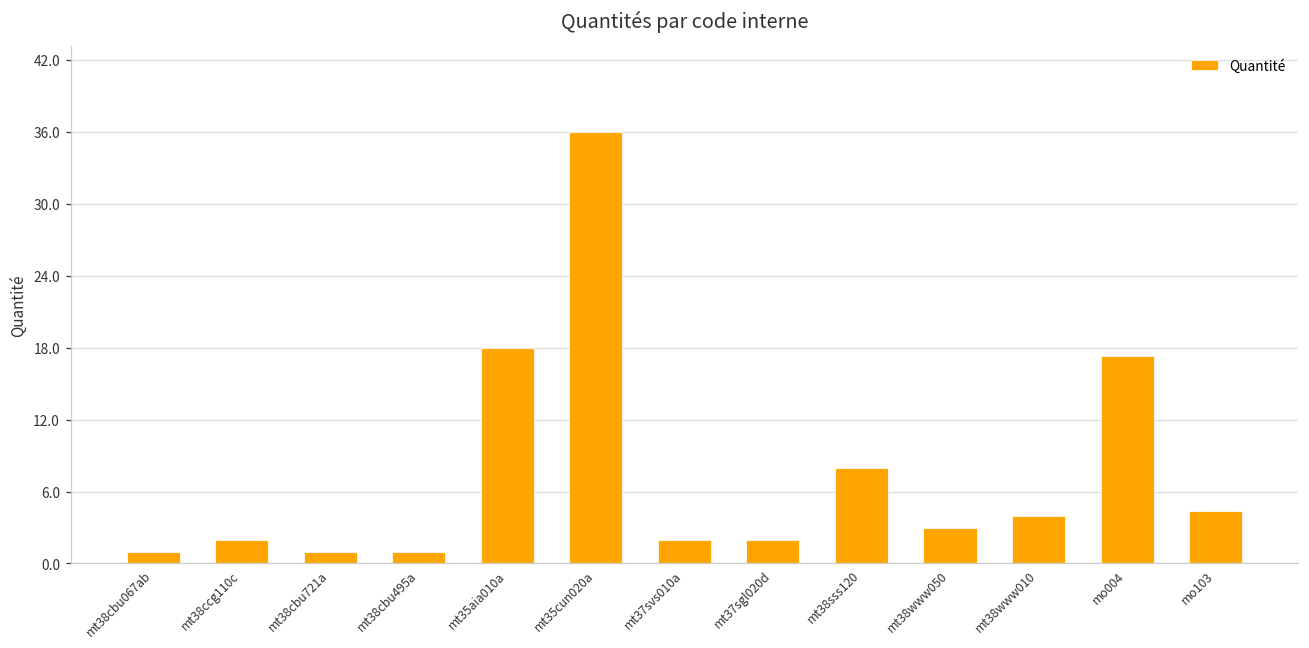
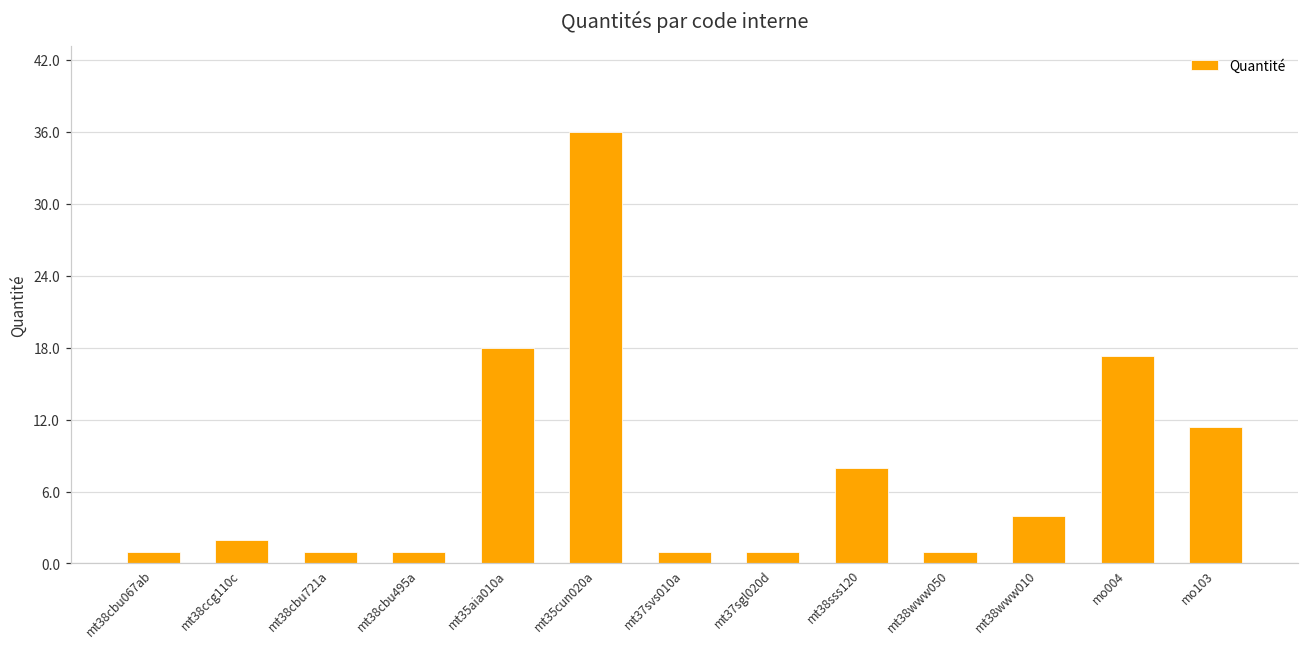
mt37svs010a: 2 -> 1
mt37sgl020d: 2 -> 1
mt38www050: 3 -> 1
mo103: 4.3 -> 11.4
